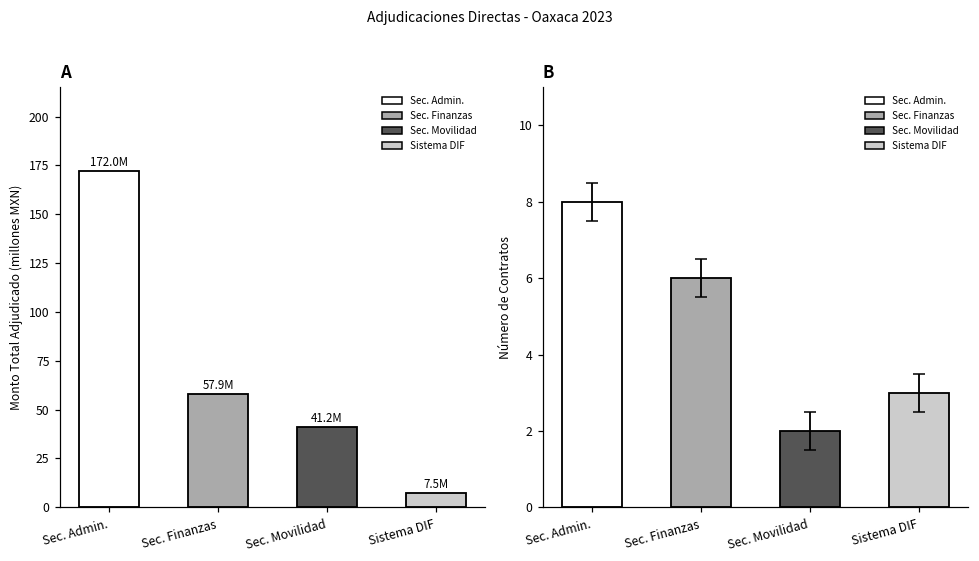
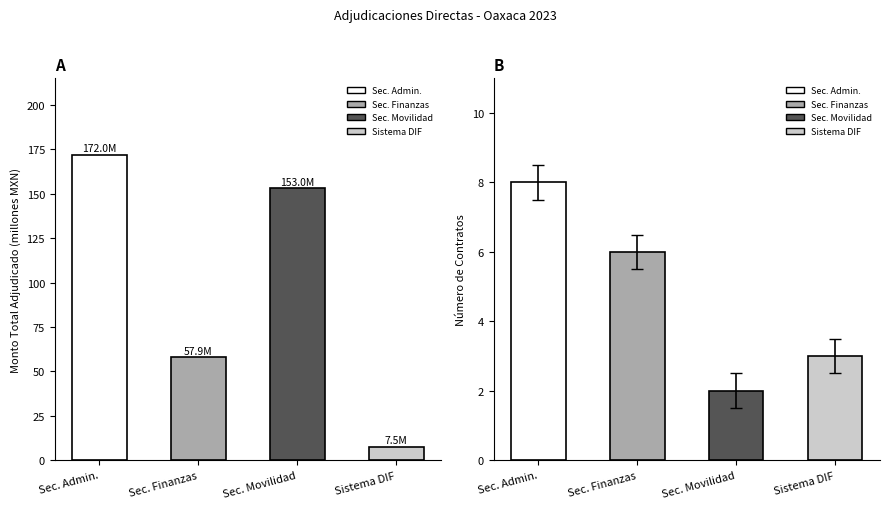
A, Sec. Movilidad: 41.2M -> 153.0M
